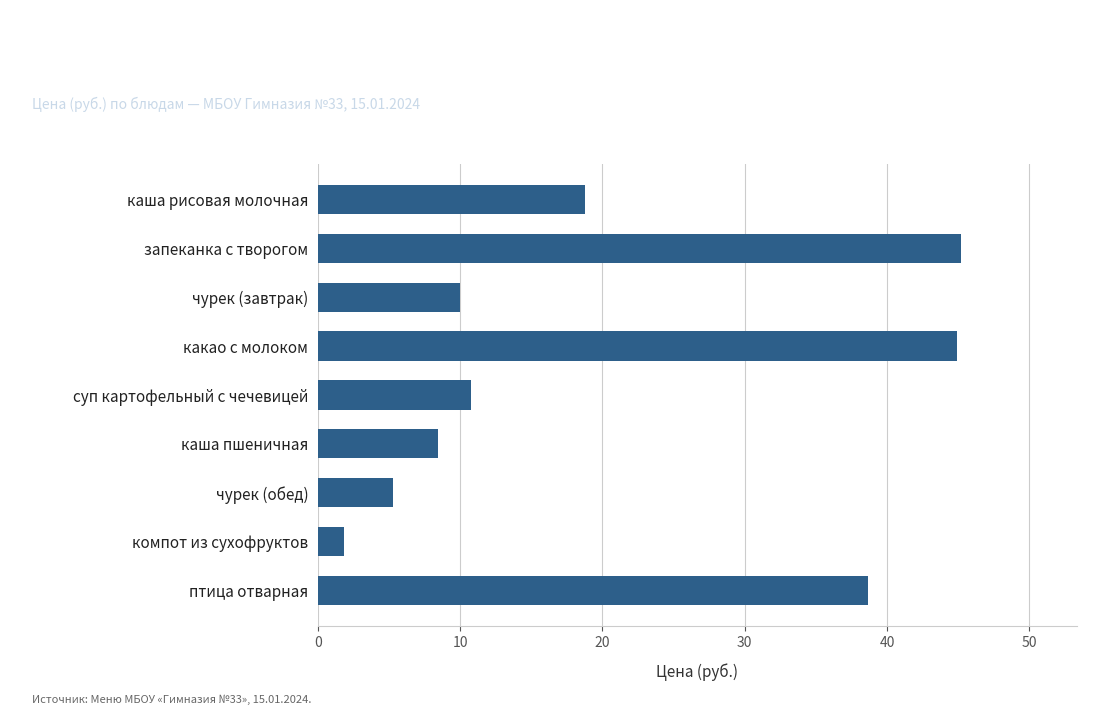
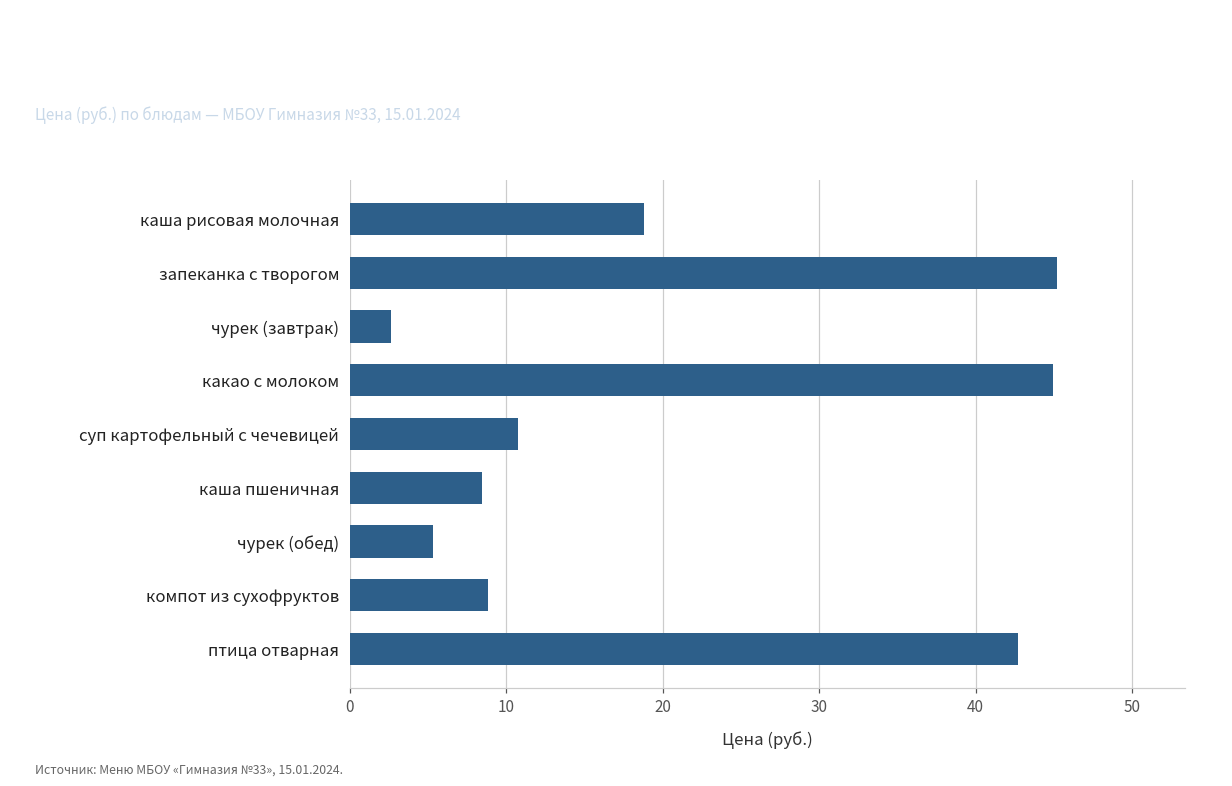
чурек (завтрак): 10.0 -> 2.6
компот из сухофруктов: 1.8 -> 8.8
птица отварная: 38.7 -> 42.7
